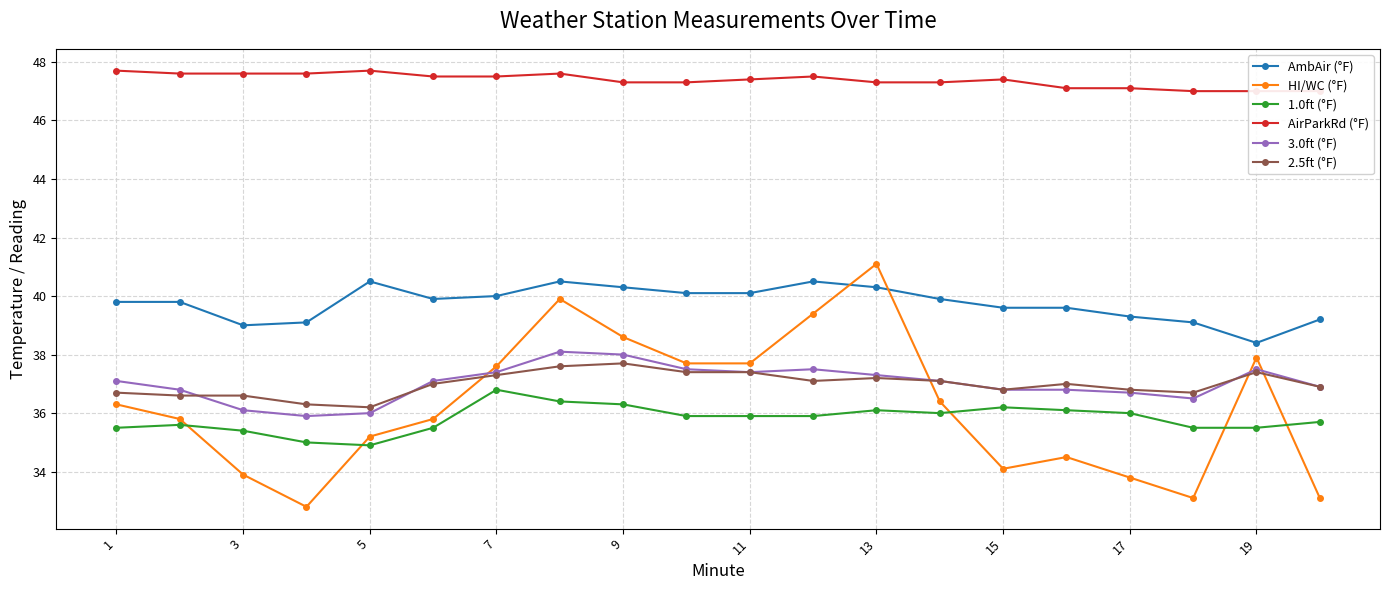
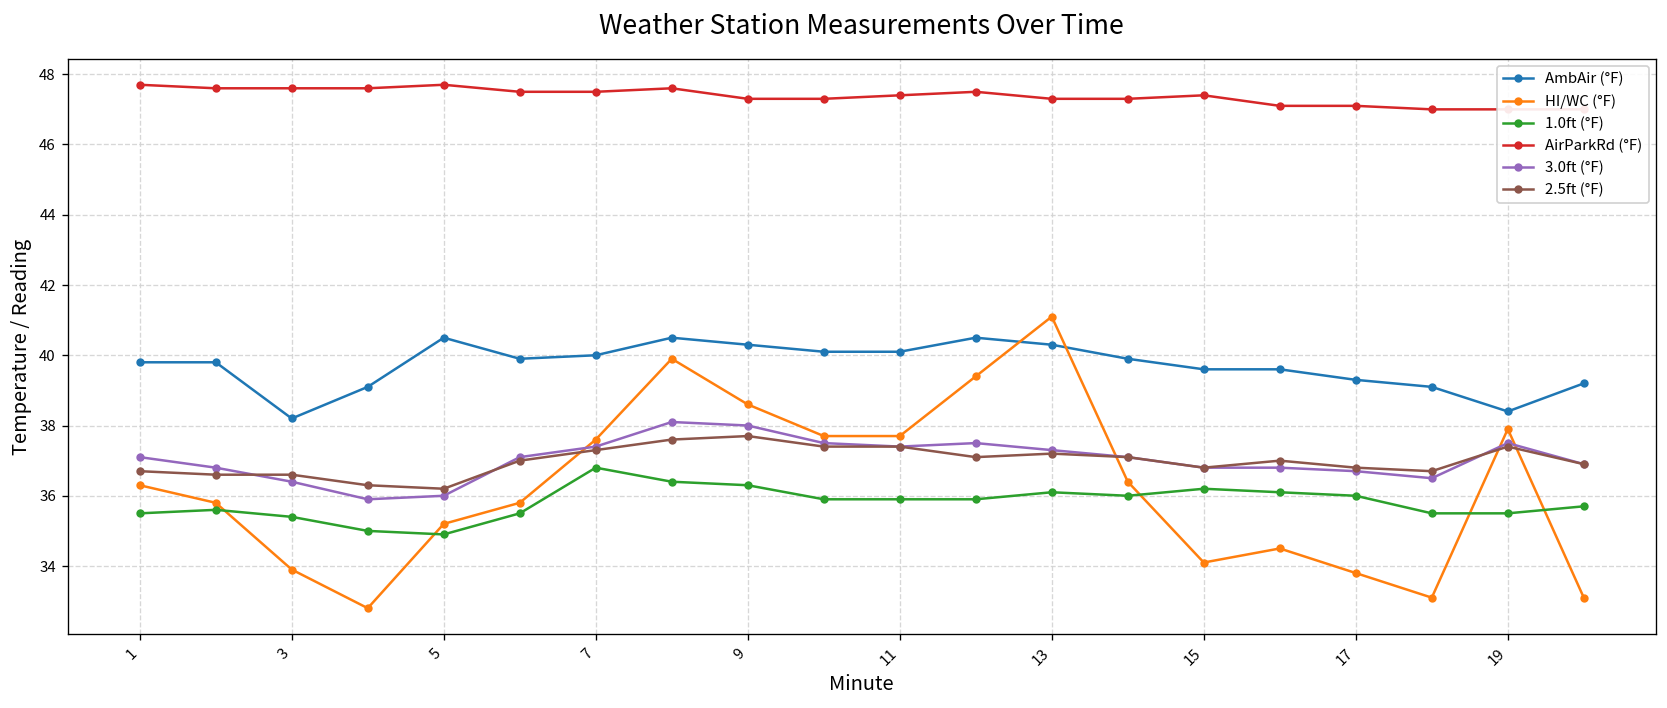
AmbAir (°F), 3: 39.0 -> 38.2
3.0ft (°F), 3: 36.1 -> 36.4
